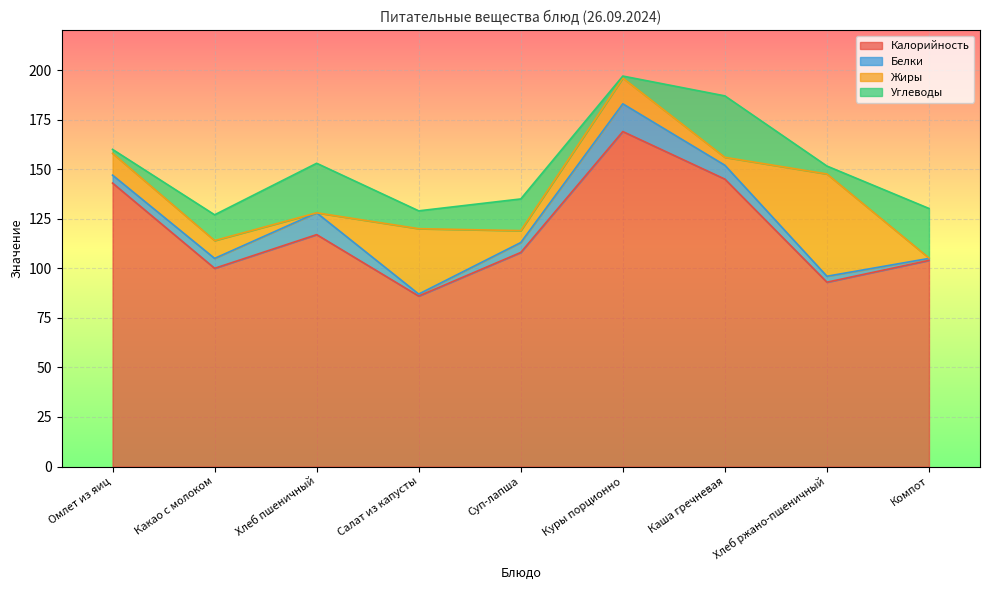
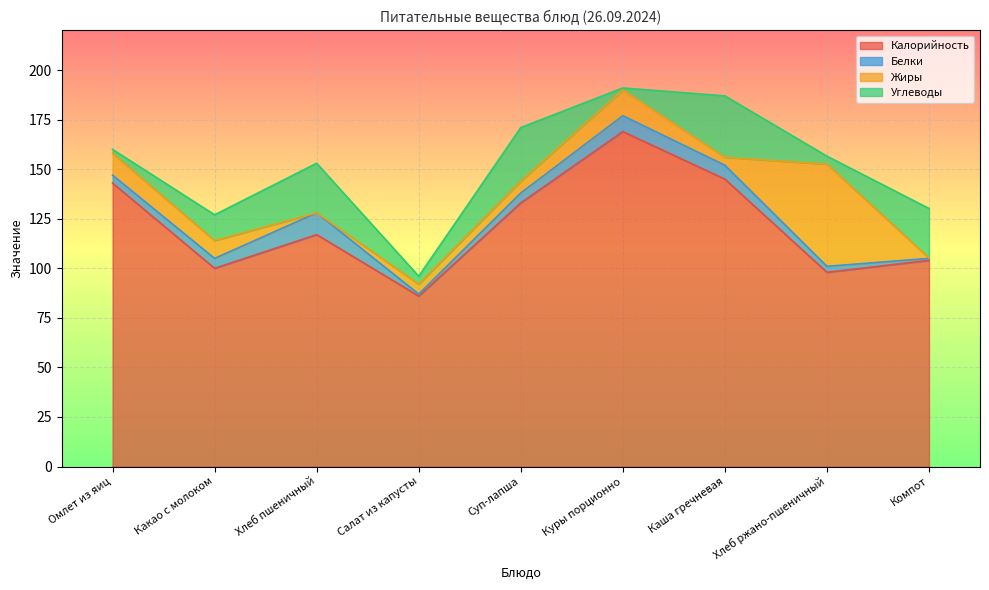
Жиры, Салат из капусты: 33 -> 5
Углеводы, Салат из капусты: 9 -> 4
Калорийность, Суп-лапша: 108 -> 133
Углеводы, Суп-лапша: 16 -> 27
Белки, Куры порционно: 14 -> 8
Калорийность, Хлеб ржано-пшеничный: 93 -> 98
